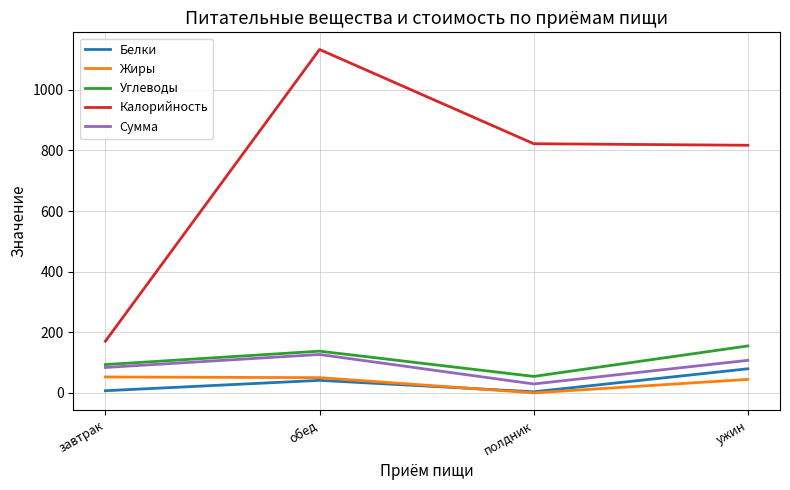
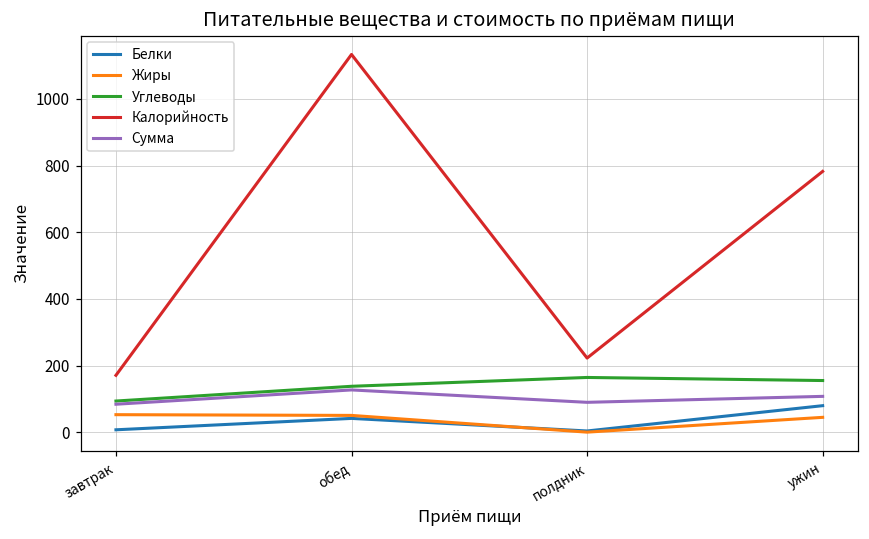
Углеводы, полдник: 50 -> 160
Калорийность, полдник: 820 -> 220
Сумма, полдник: 30 -> 90
Калорийность, ужин: 820 -> 780
